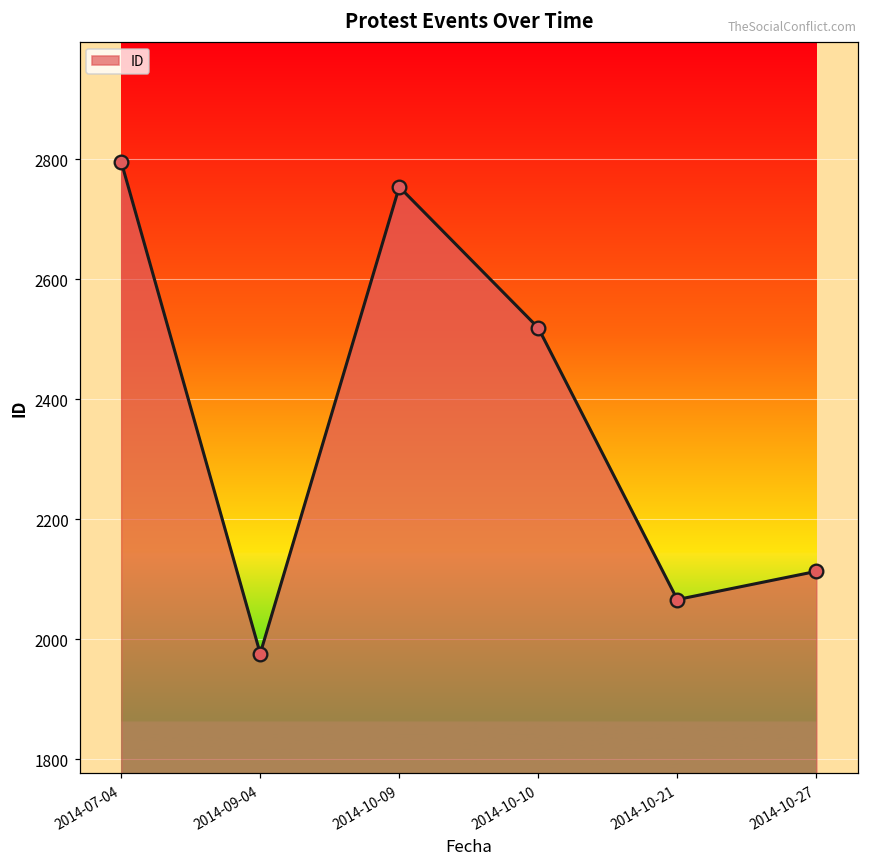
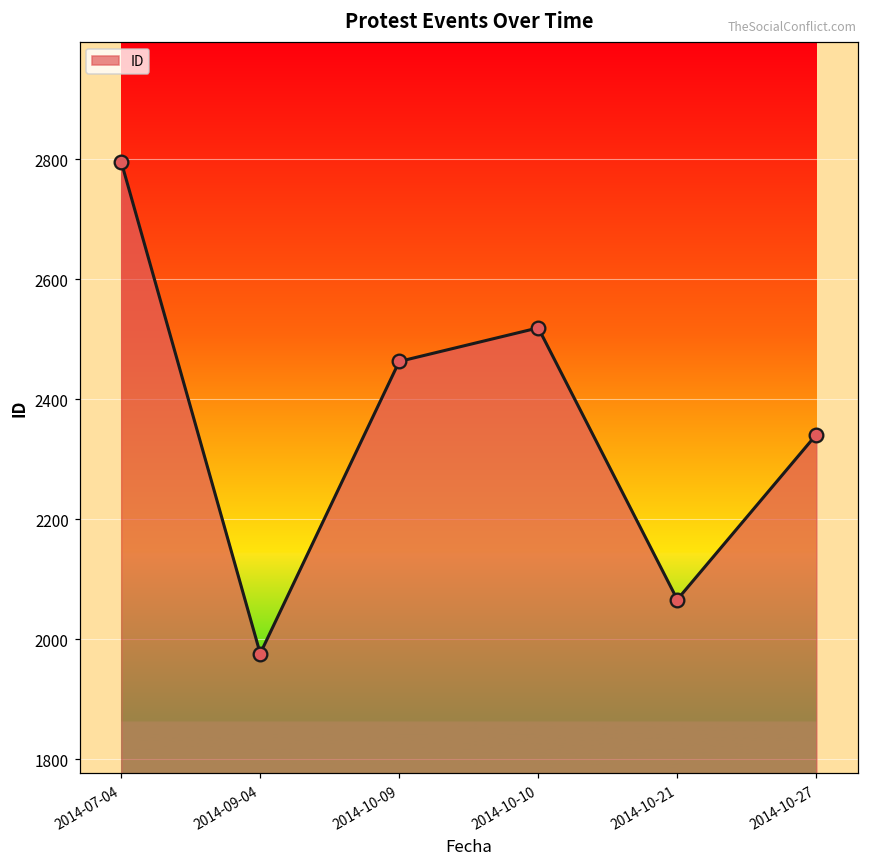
2014-10-09: 2750 -> 2460
2014-10-27: 2110 -> 2340
